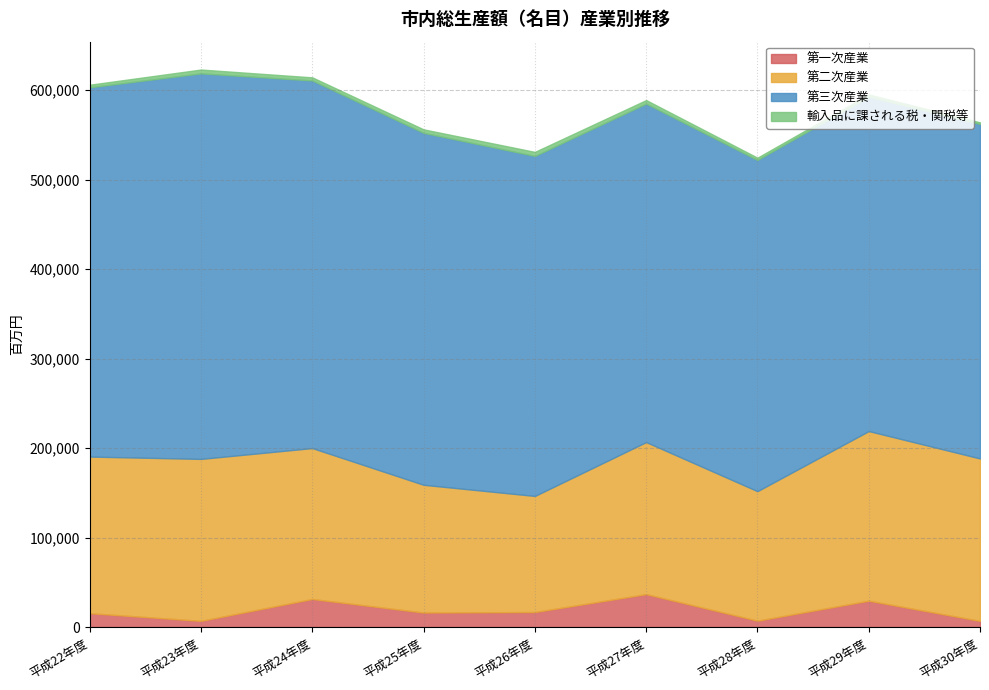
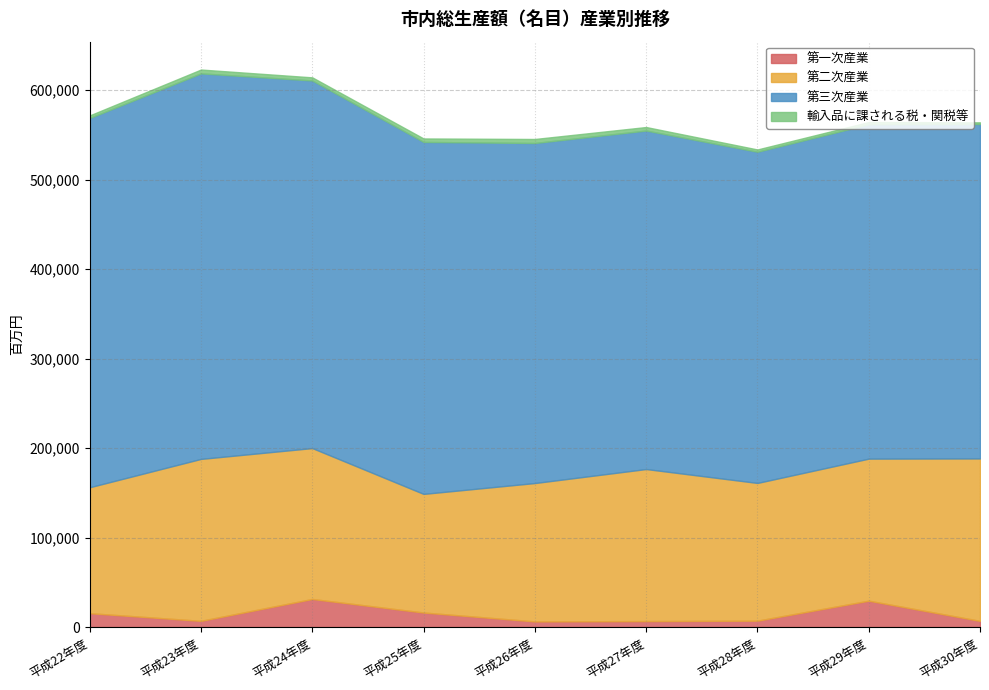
第二次産業, 平成22年度: 180,000 -> 140,000
第二次産業, 平成25年度: 140,000 -> 130,000
第一次産業, 平成26年度: 20,000 -> 10,000
第二次産業, 平成26年度: 130,000 -> 150,000
第一次産業, 平成27年度: 40,000 -> 10,000
第二次産業, 平成28年度: 140,000 -> 150,000
第二次産業, 平成29年度: 190,000 -> 160,000
